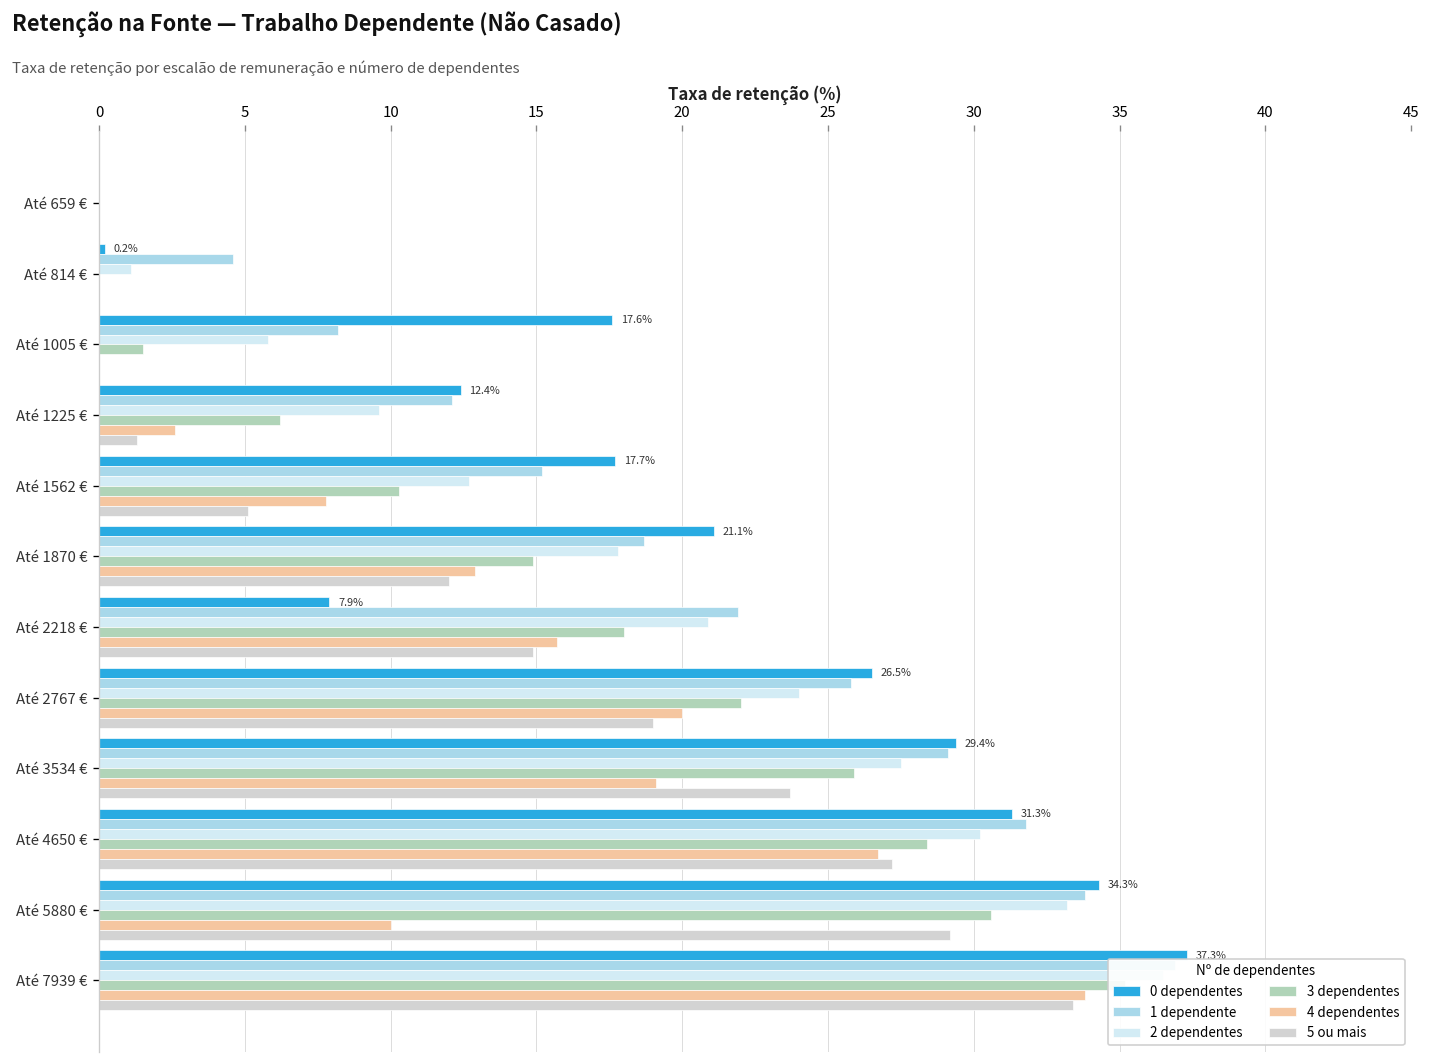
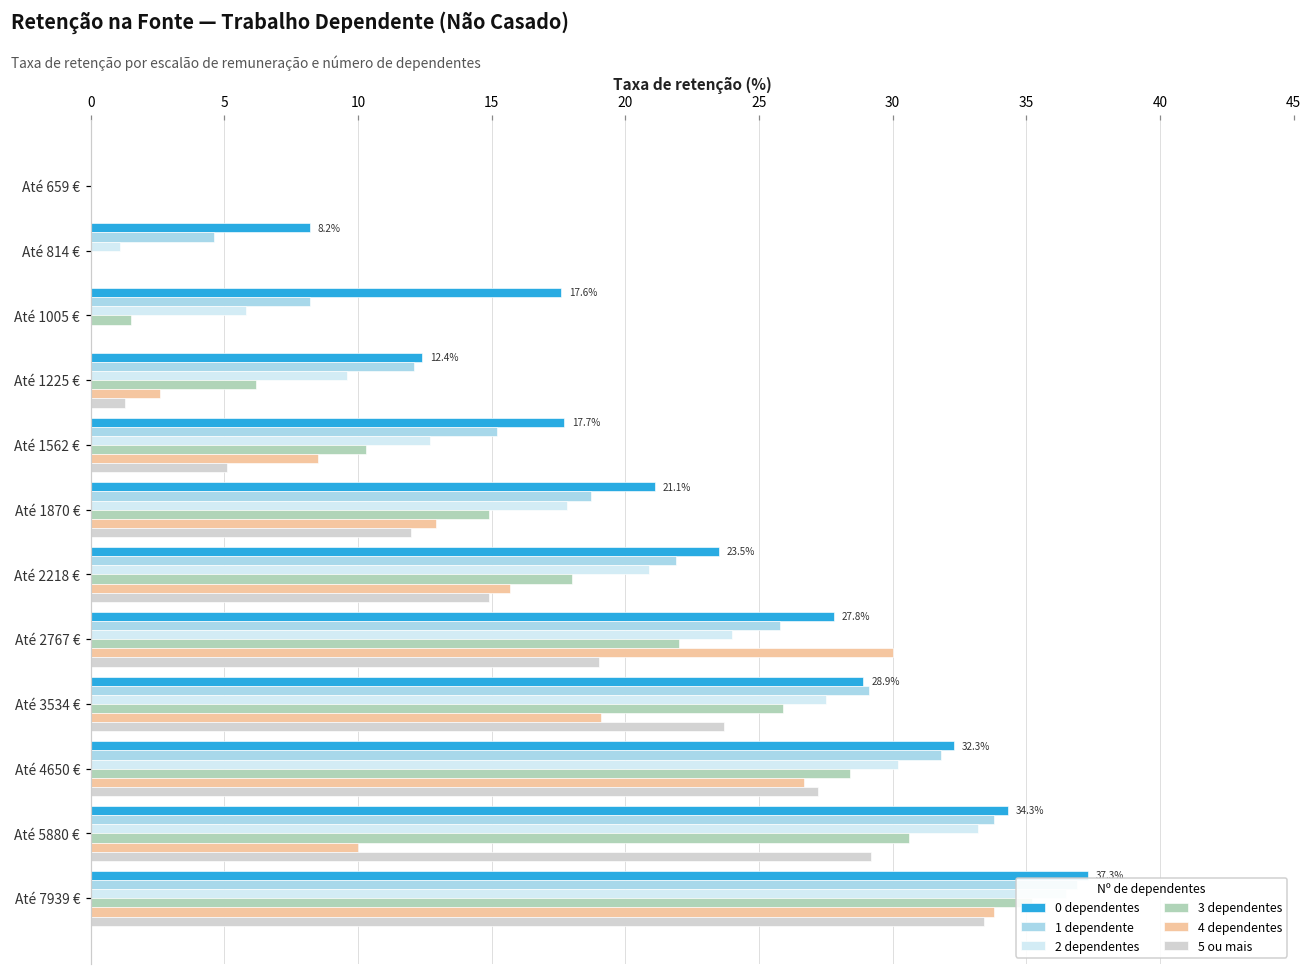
0 dependentes, Até 814 €: 0.2% -> 8.2%
4 dependentes, Até 1562 €: 7.8 -> 8.5
0 dependentes, Até 2218 €: 7.9% -> 23.5%
0 dependentes, Até 2767 €: 26.5% -> 27.8%
4 dependentes, Até 2767 €: 20.0 -> 30.0
0 dependentes, Até 3534 €: 29.4% -> 28.9%
0 dependentes, Até 4650 €: 31.3% -> 32.3%
